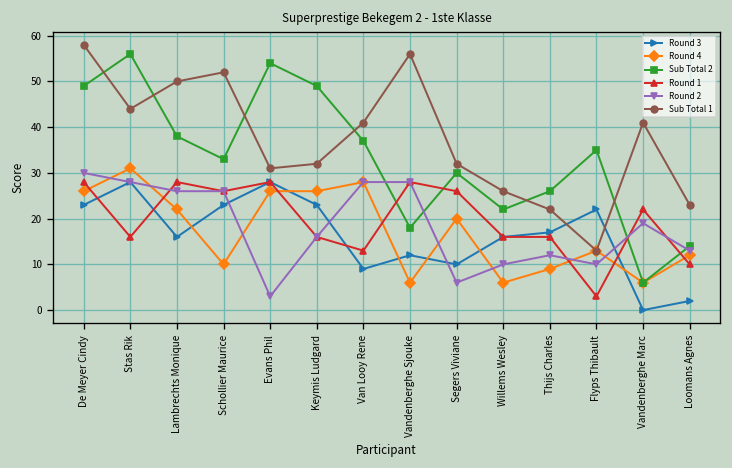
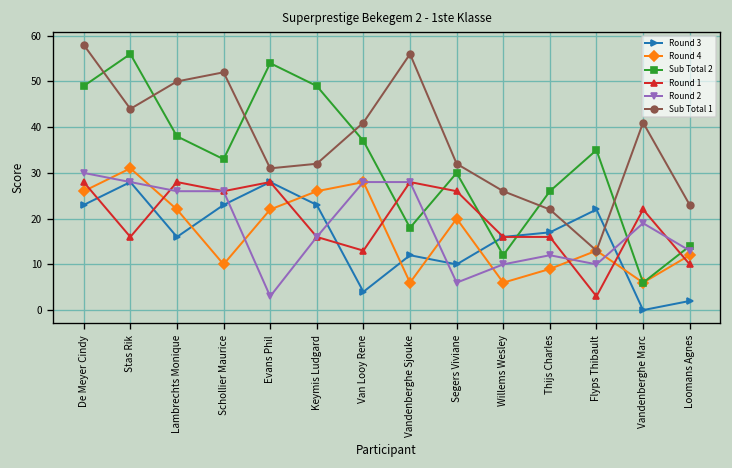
Round 4, Evans Phil: 26 -> 22
Round 3, Van Looy Rene: 9 -> 4
Sub Total 2, Willems Wesley: 22 -> 12
